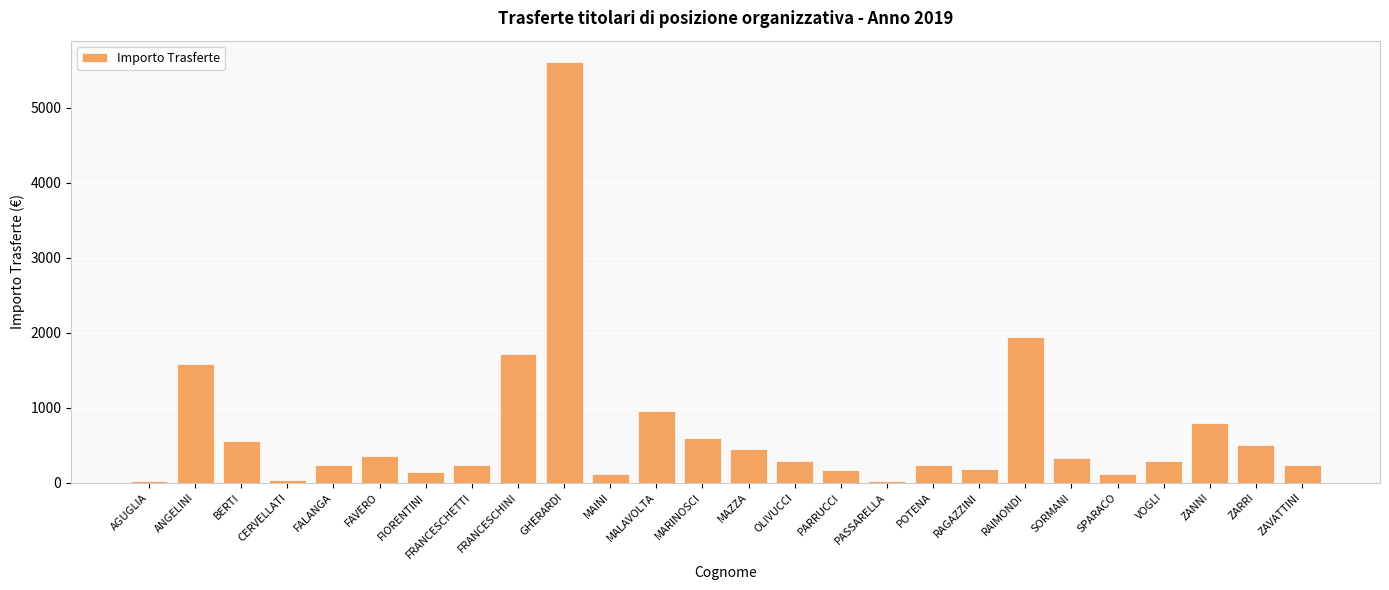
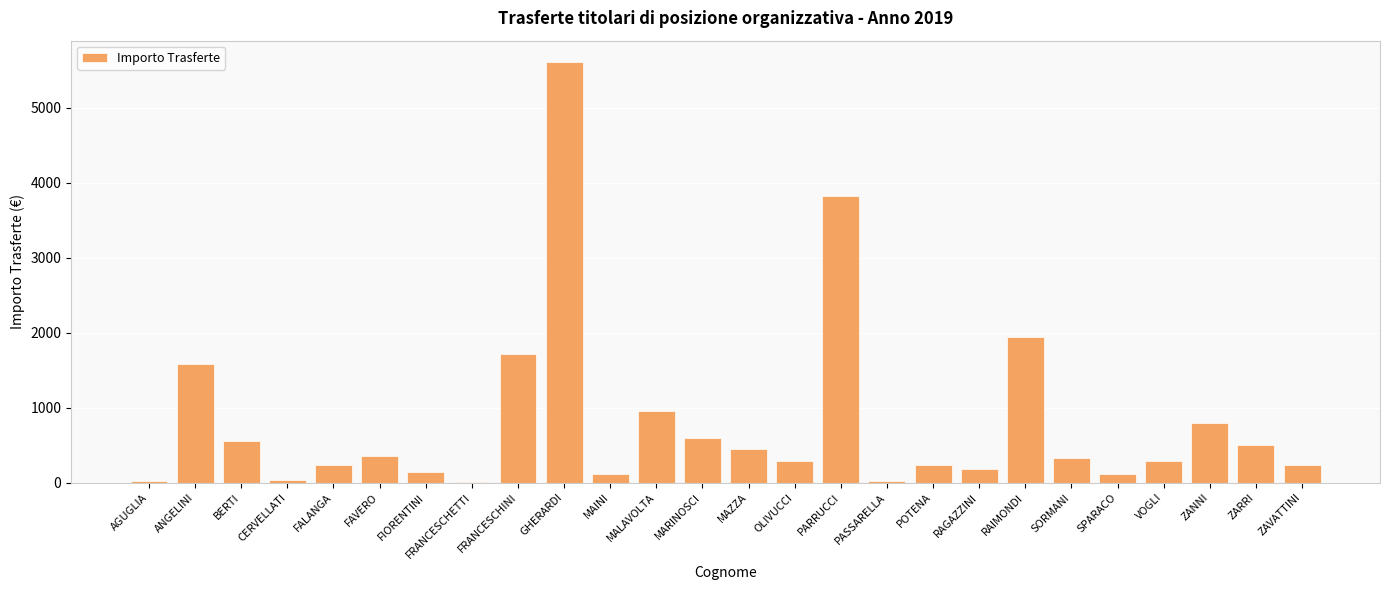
FRANCESCHETTI: 200 -> 0
PARRUCCI: 200 -> 3800
